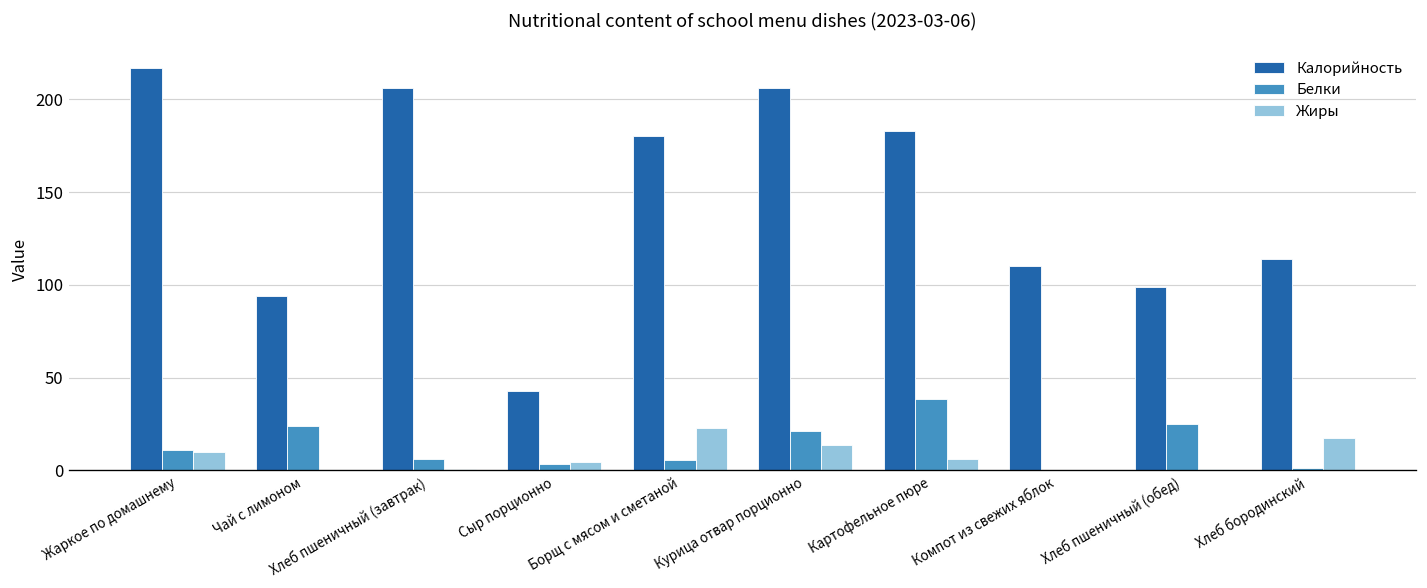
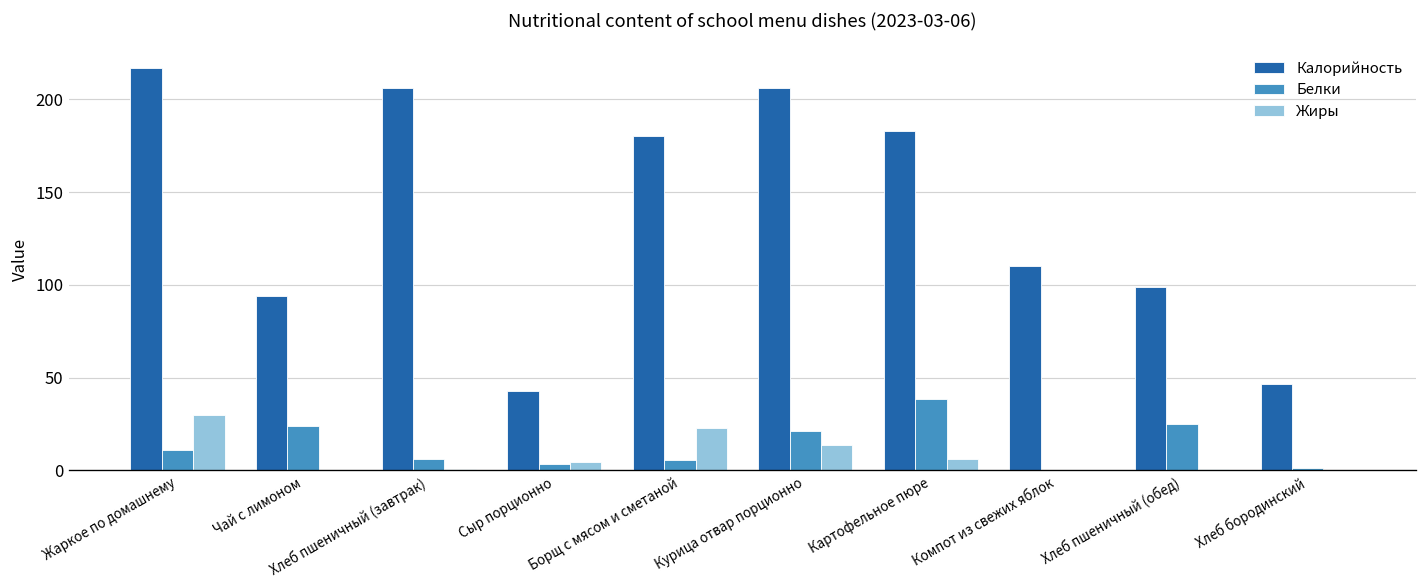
Жиры, Жаркое по домашнему: 10 -> 30
Калорийность, Хлеб бородинский: 114 -> 46
Жиры, Хлеб бородинский: 18 -> 0
